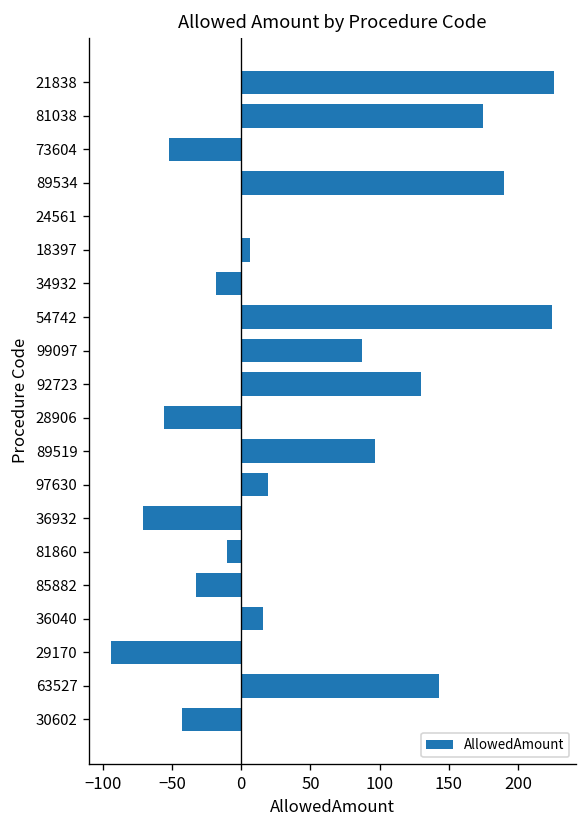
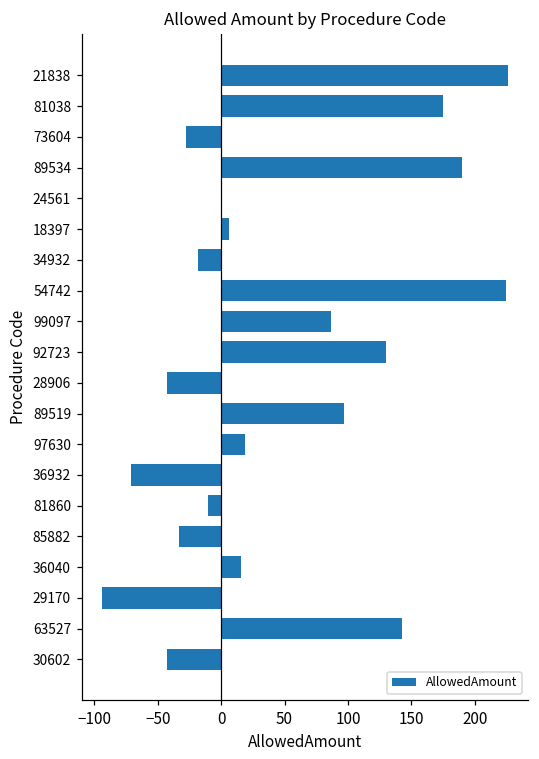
73604: -52 -> -28
28906: -56 -> -43
